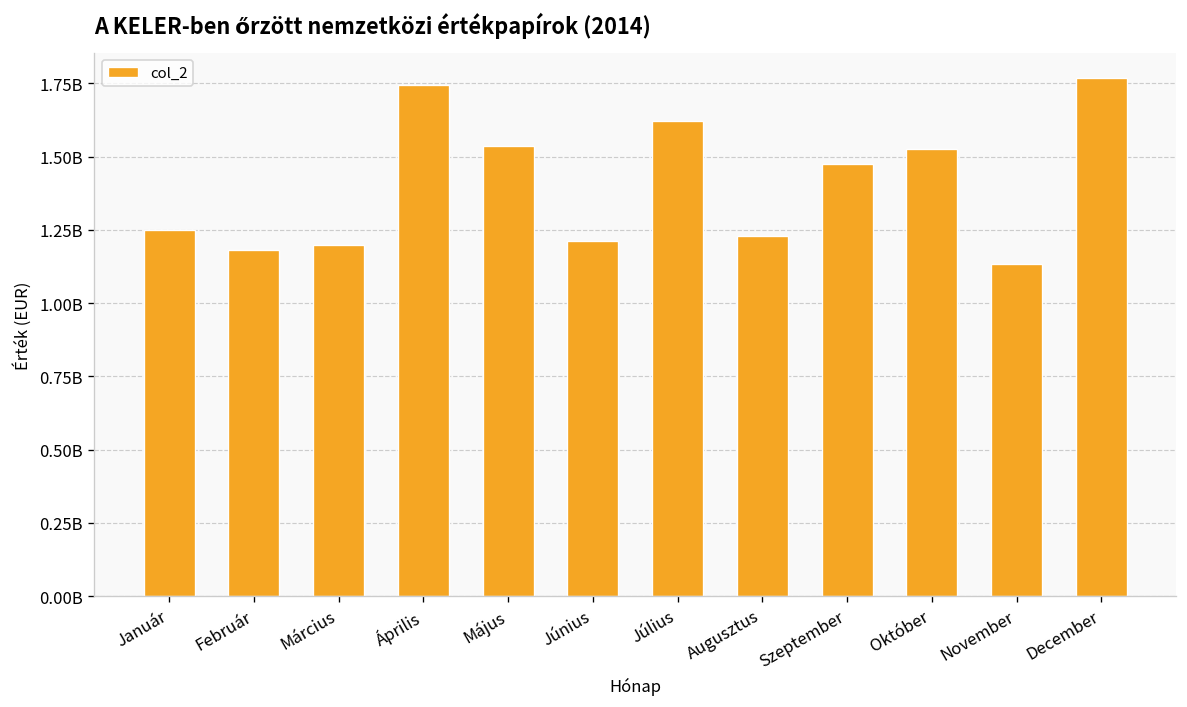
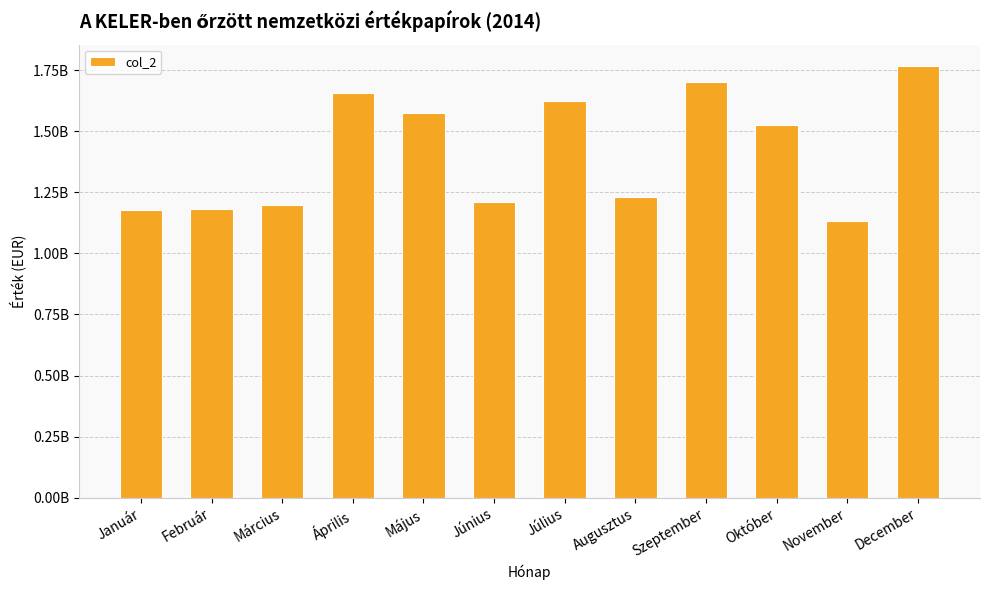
Január: 1250000000 -> 1180000000
Április: 1740000000 -> 1660000000
Május: 1530000000 -> 1580000000
Szeptember: 1470000000 -> 1700000000
